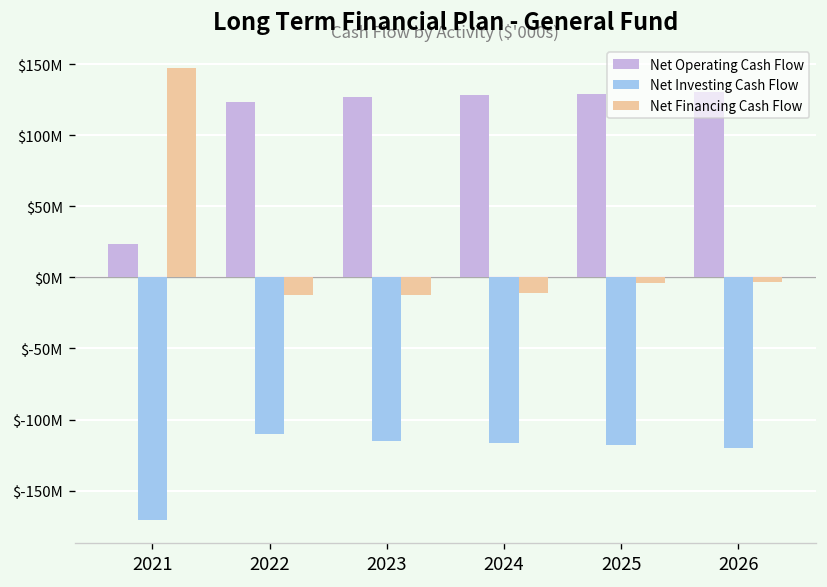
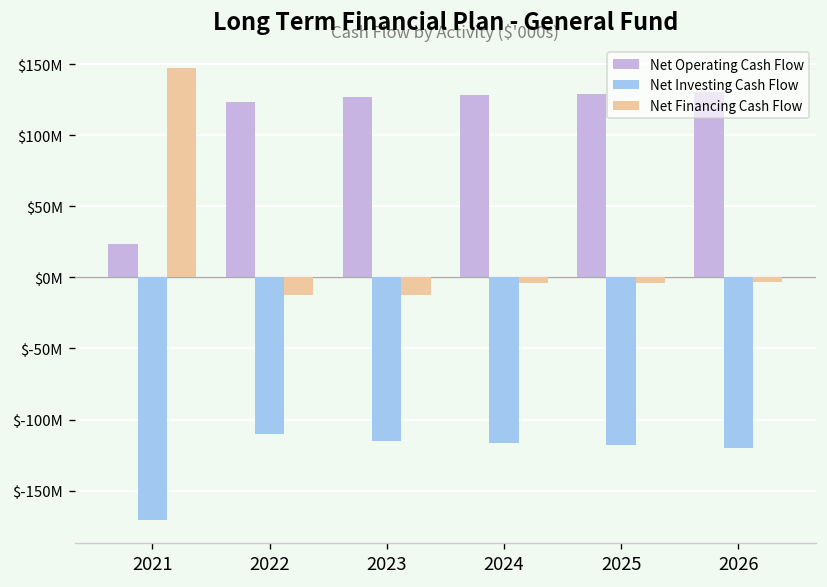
Net Financing Cash Flow, 2024: $-11000000 -> $-4000000
